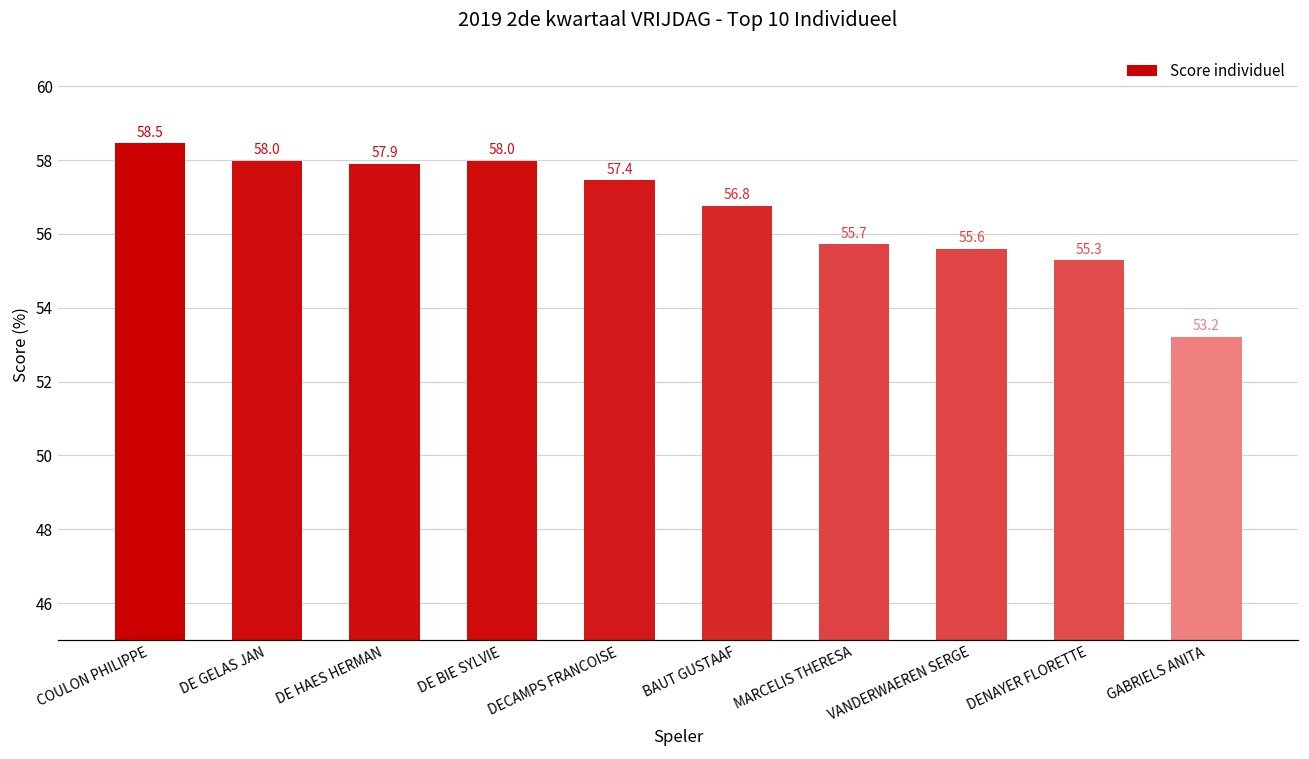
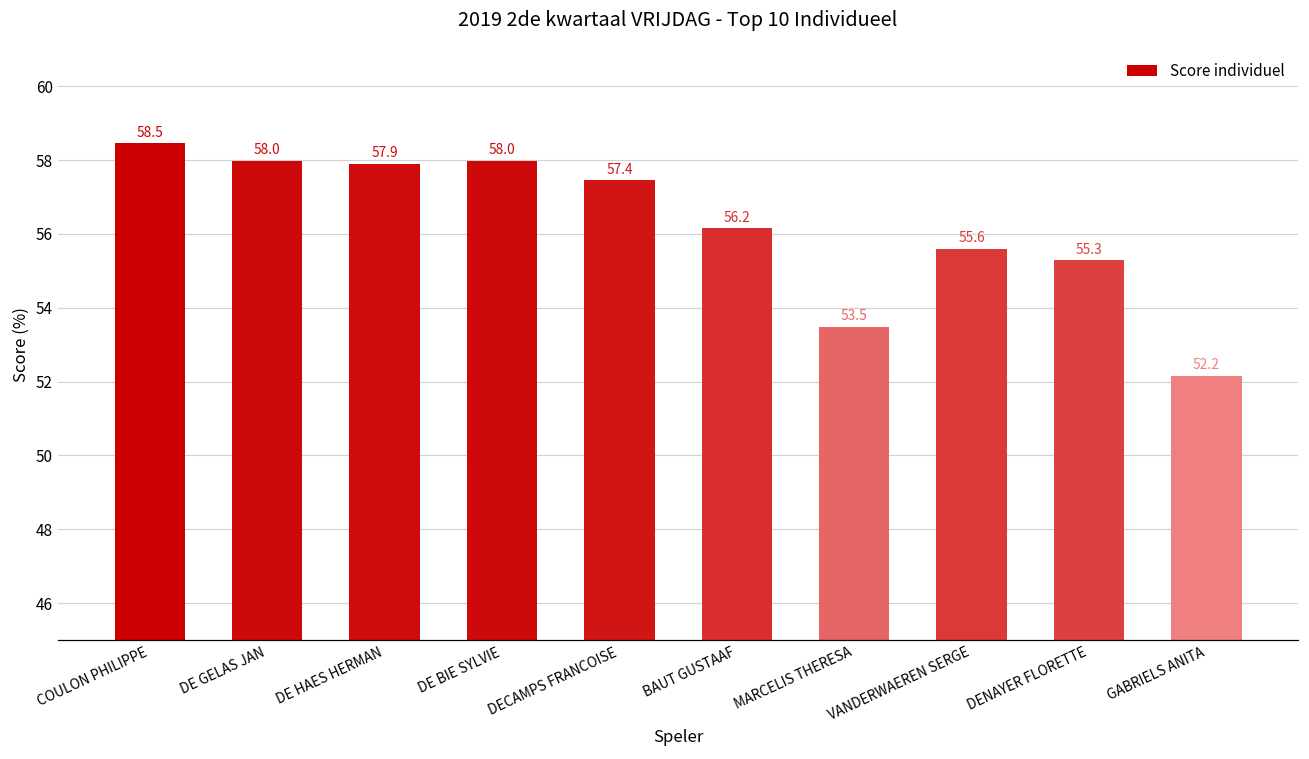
BAUT GUSTAAF: 56.8 -> 56.2
MARCELIS THERESA: 55.7 -> 53.5
GABRIELS ANITA: 53.2 -> 52.2
